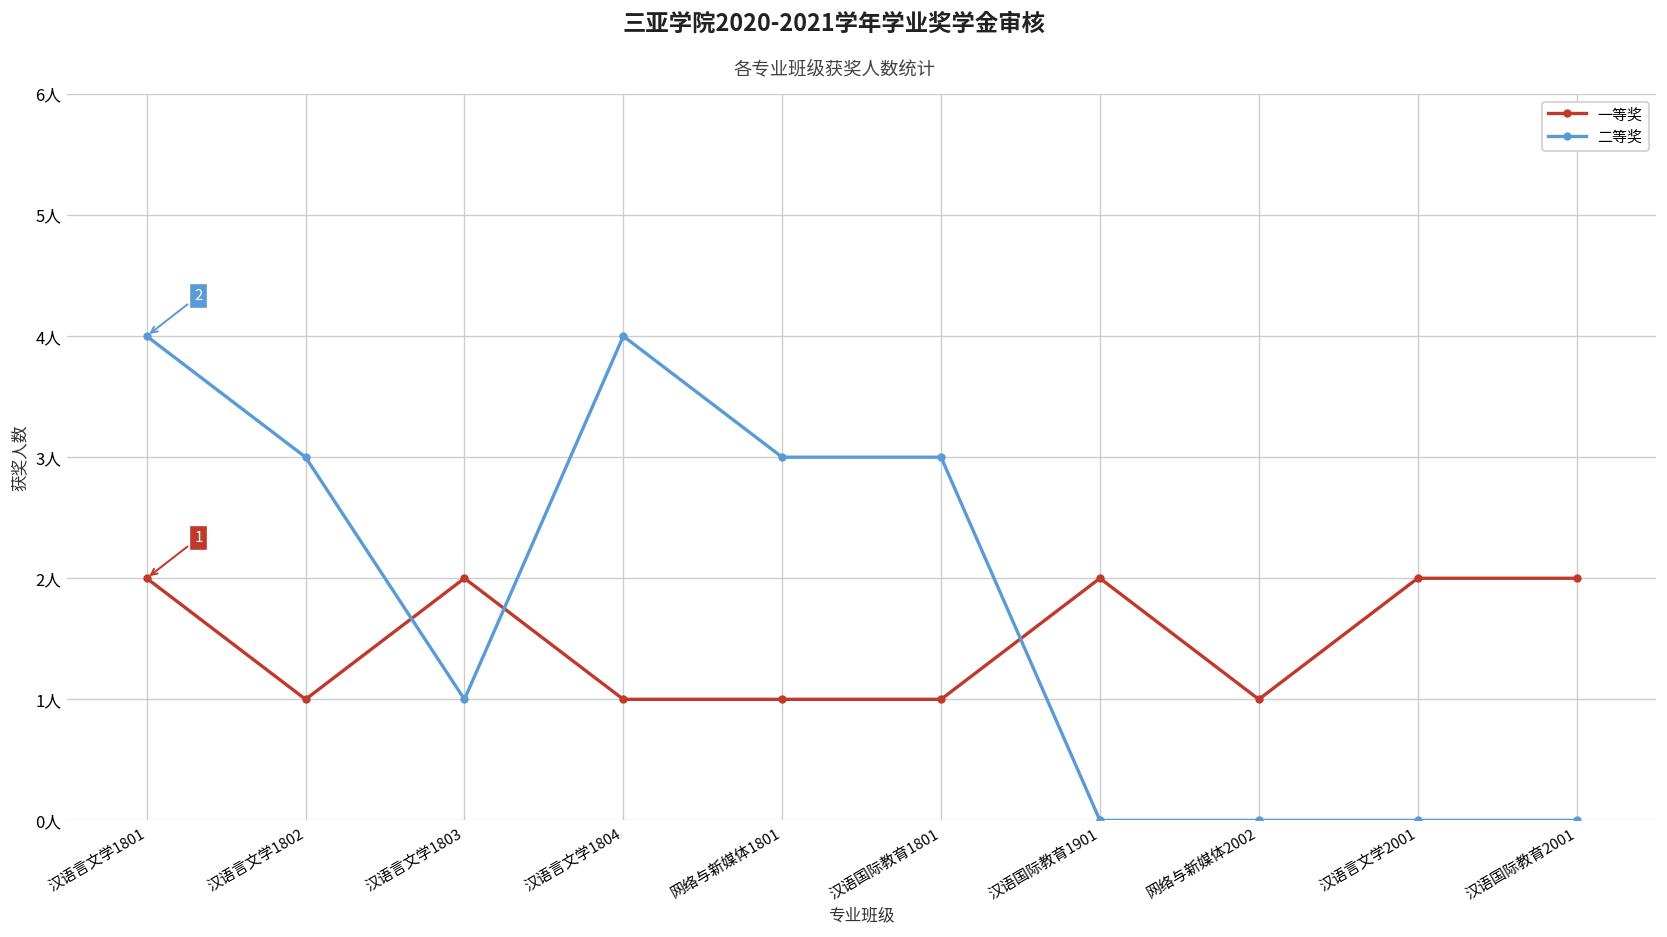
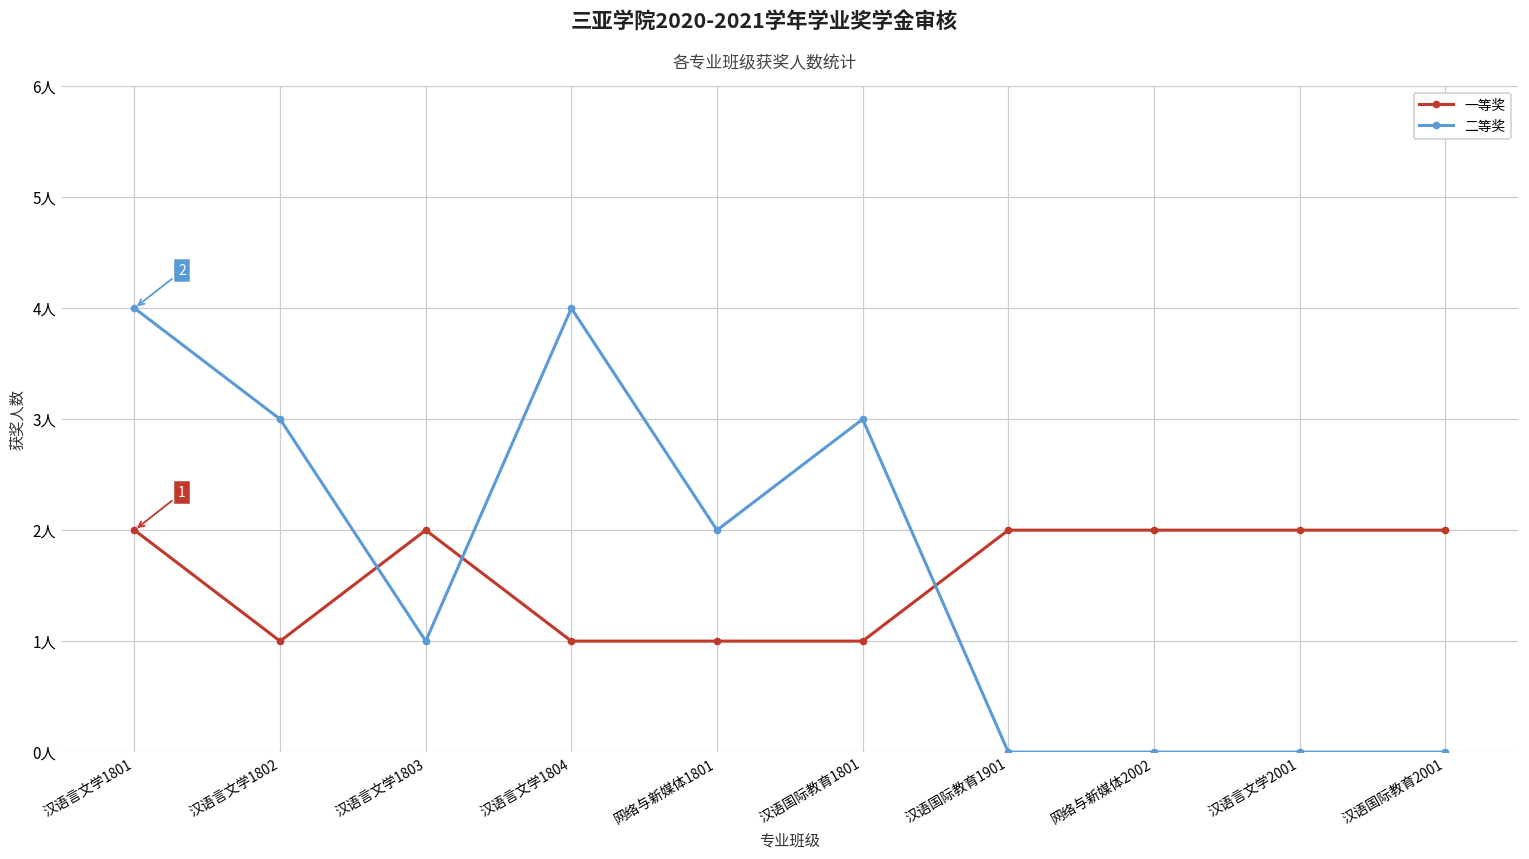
二等奖, 网络与新媒体1801: 3人 -> 2人
一等奖, 网络与新媒体2002: 1人 -> 2人
